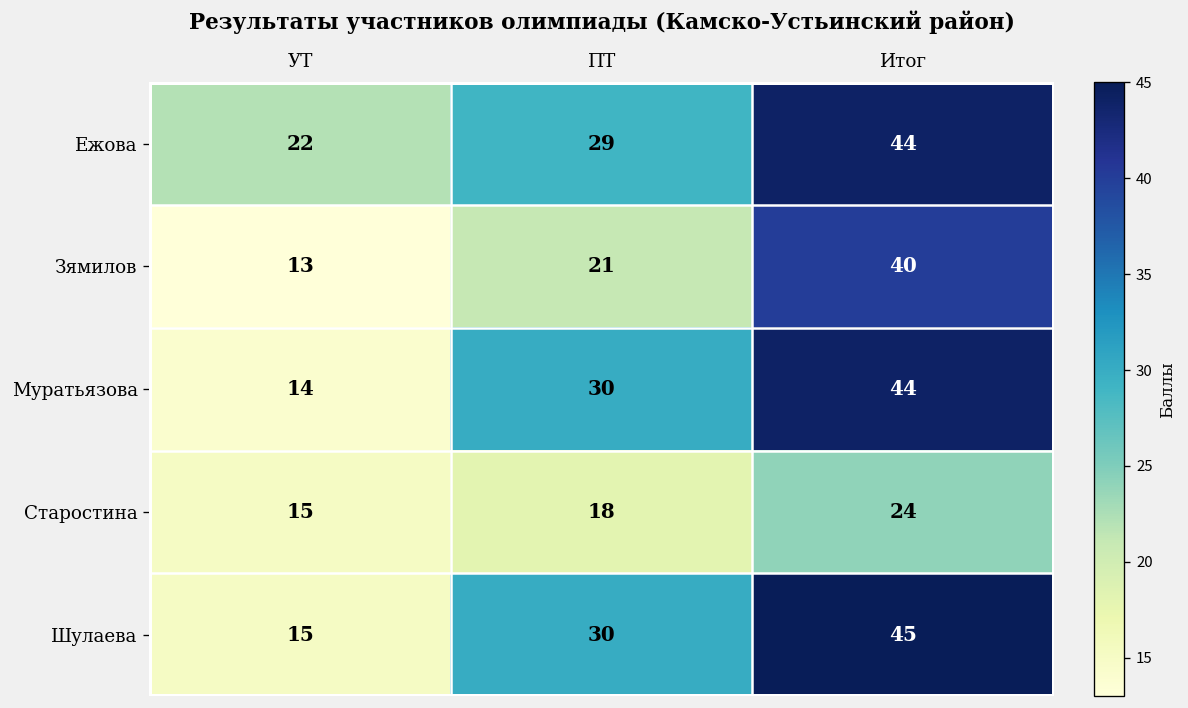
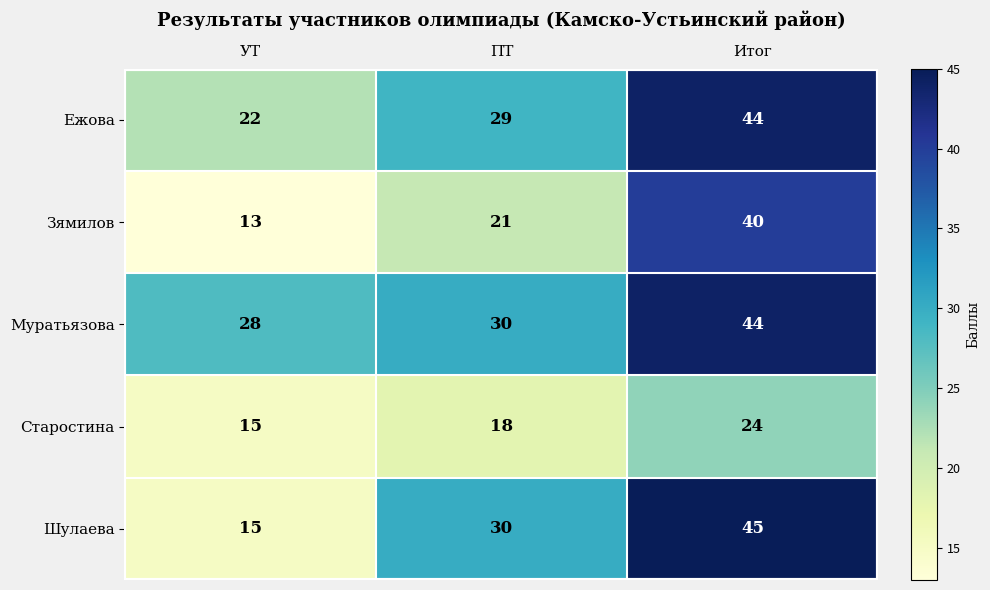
Муратьязова, УТ: 14 -> 28
